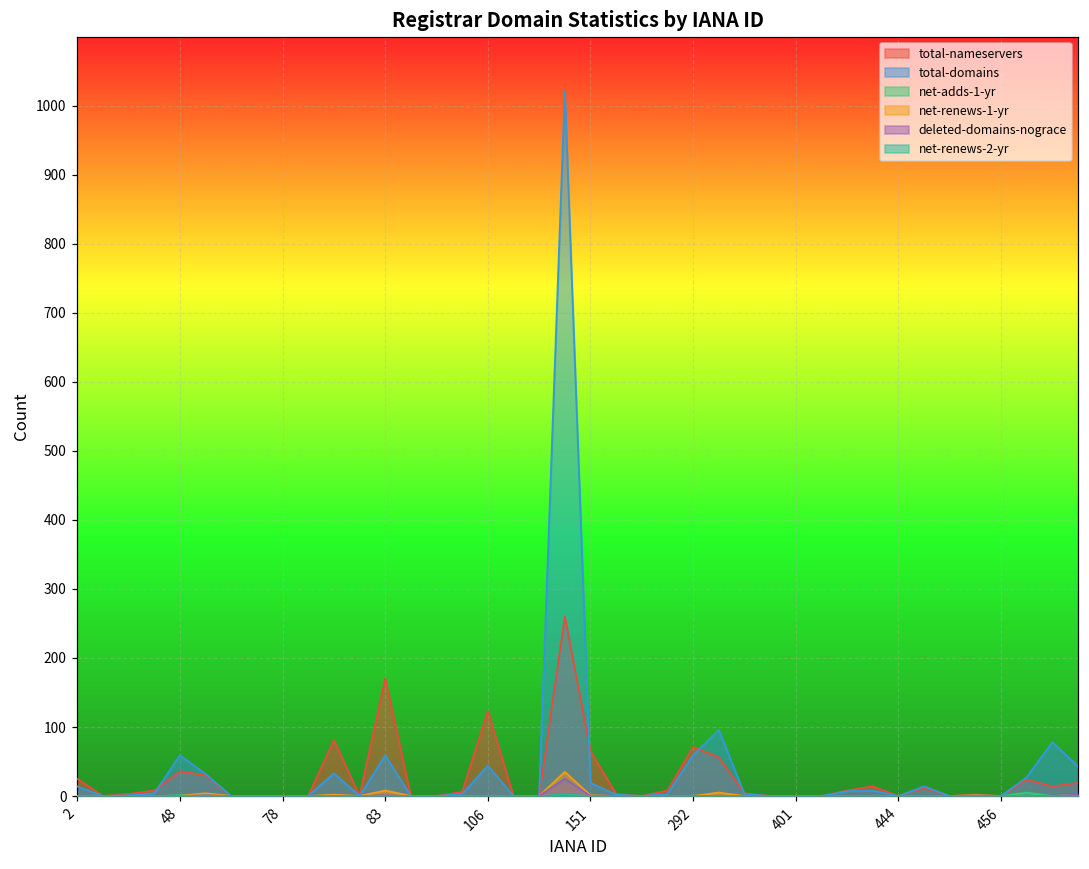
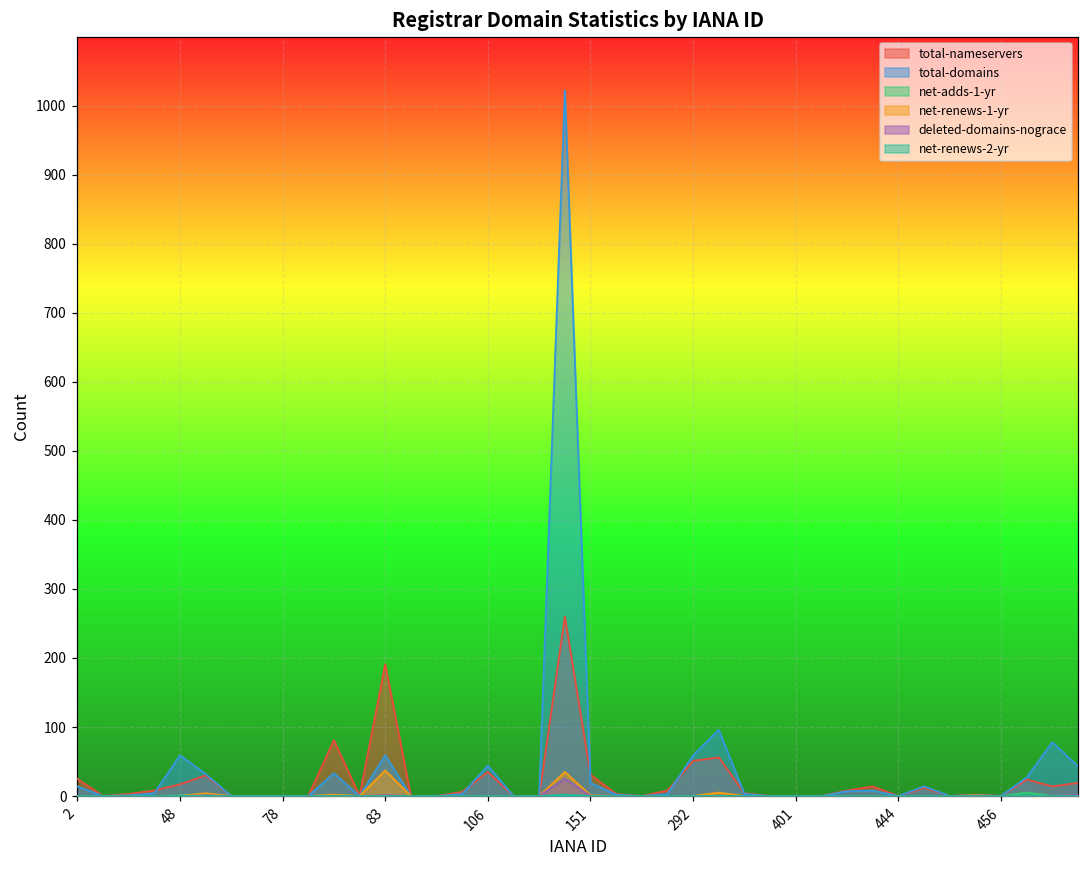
total-nameservers, 48: 40 -> 20
total-nameservers, 83: 170 -> 190
net-renews-1-yr, 83: 10 -> 40
total-nameservers, 106: 120 -> 40
total-nameservers, 151: 70 -> 30
total-nameservers, 292: 70 -> 50
